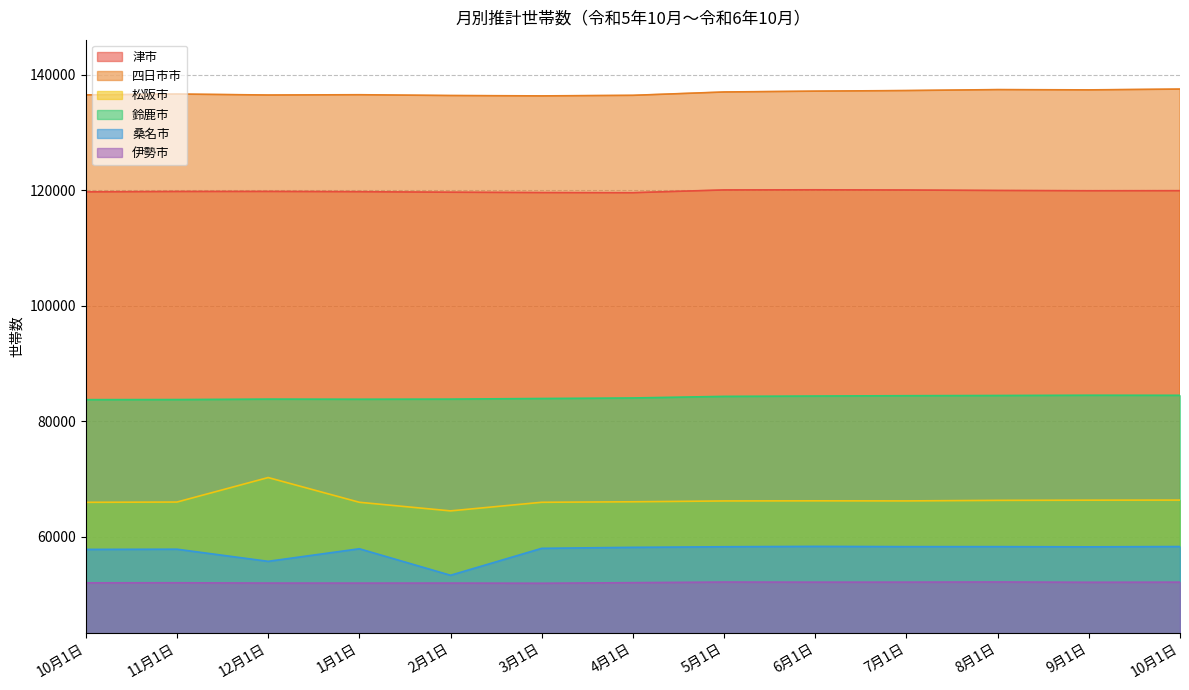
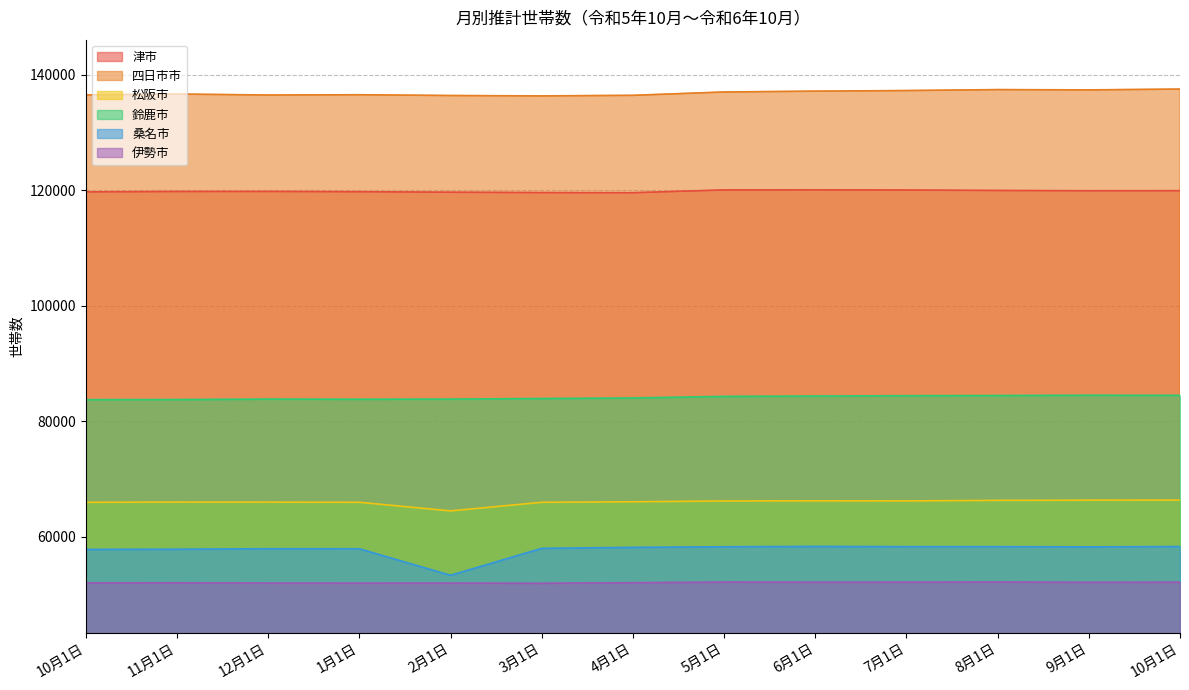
松阪市, 12月1日: 70000 -> 66000
桑名市, 12月1日: 56000 -> 58000
